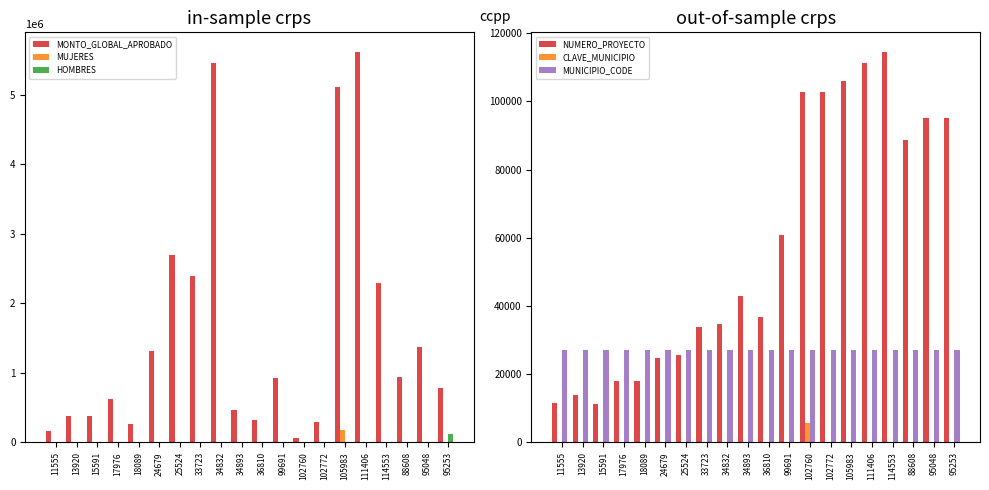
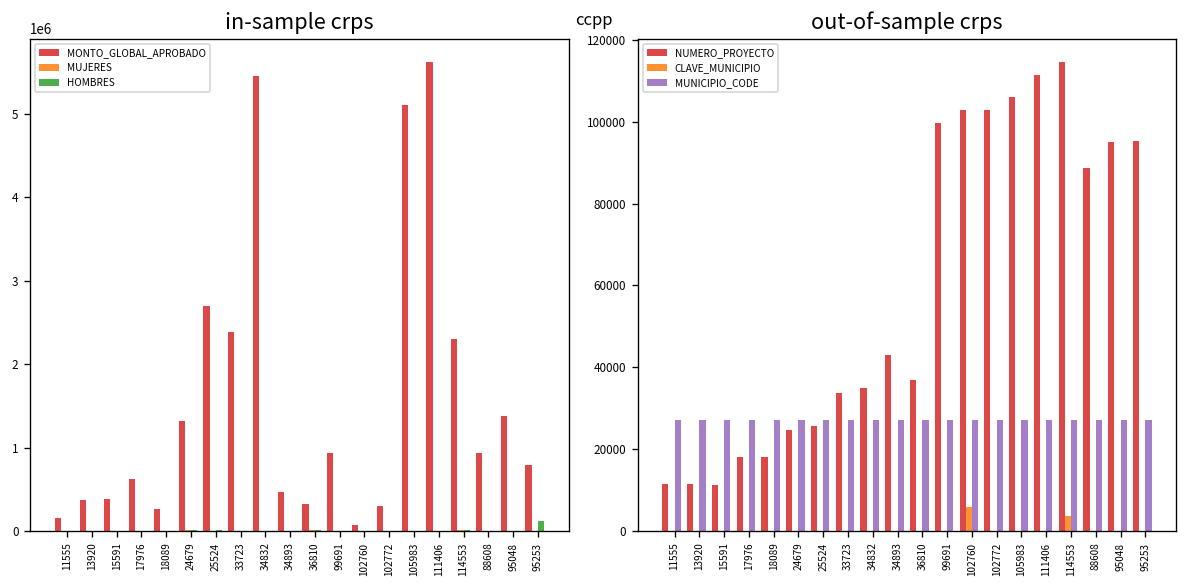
in-sample crps, MUJERES, 105983: 200000 -> 0
out-of-sample crps, NUMERO_PROYECTO, 13920: 14000 -> 11000
out-of-sample crps, NUMERO_PROYECTO, 99691: 61000 -> 100000
out-of-sample crps, CLAVE_MUNICIPIO, 114553: 0 -> 4000
